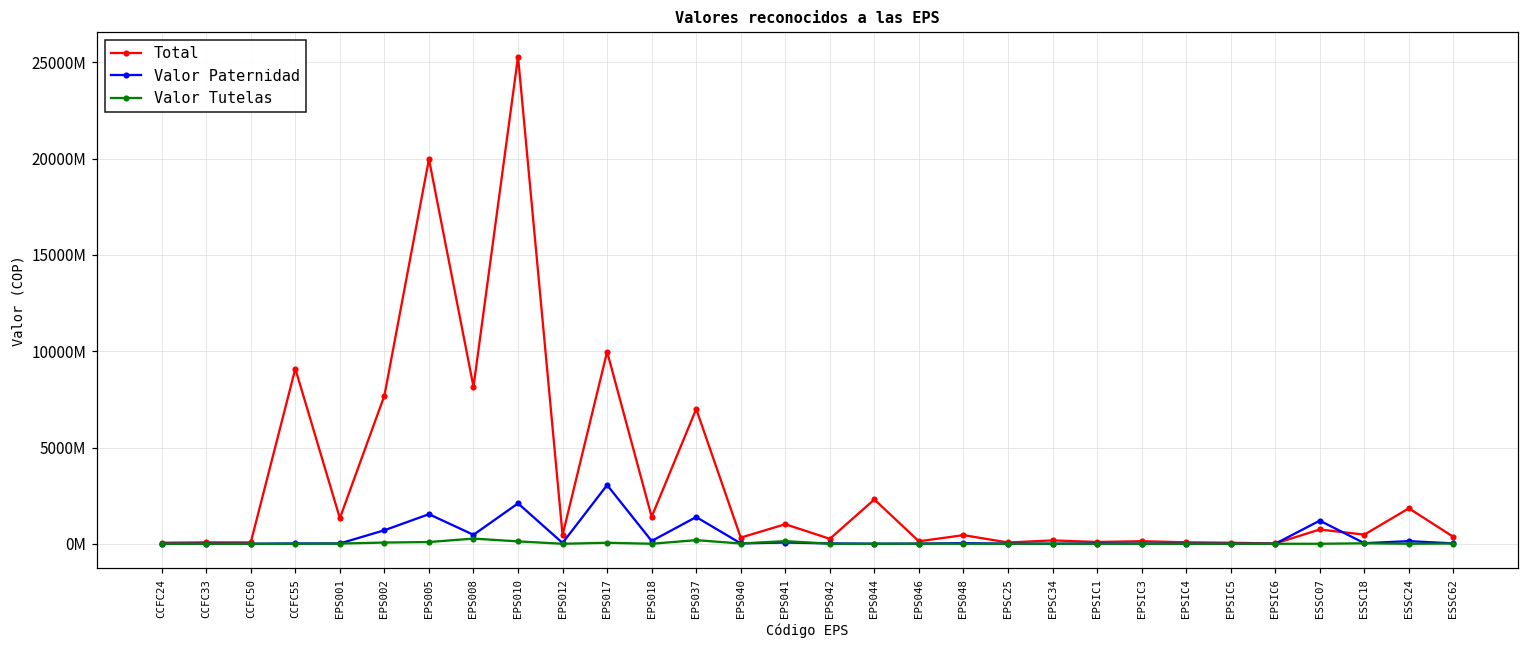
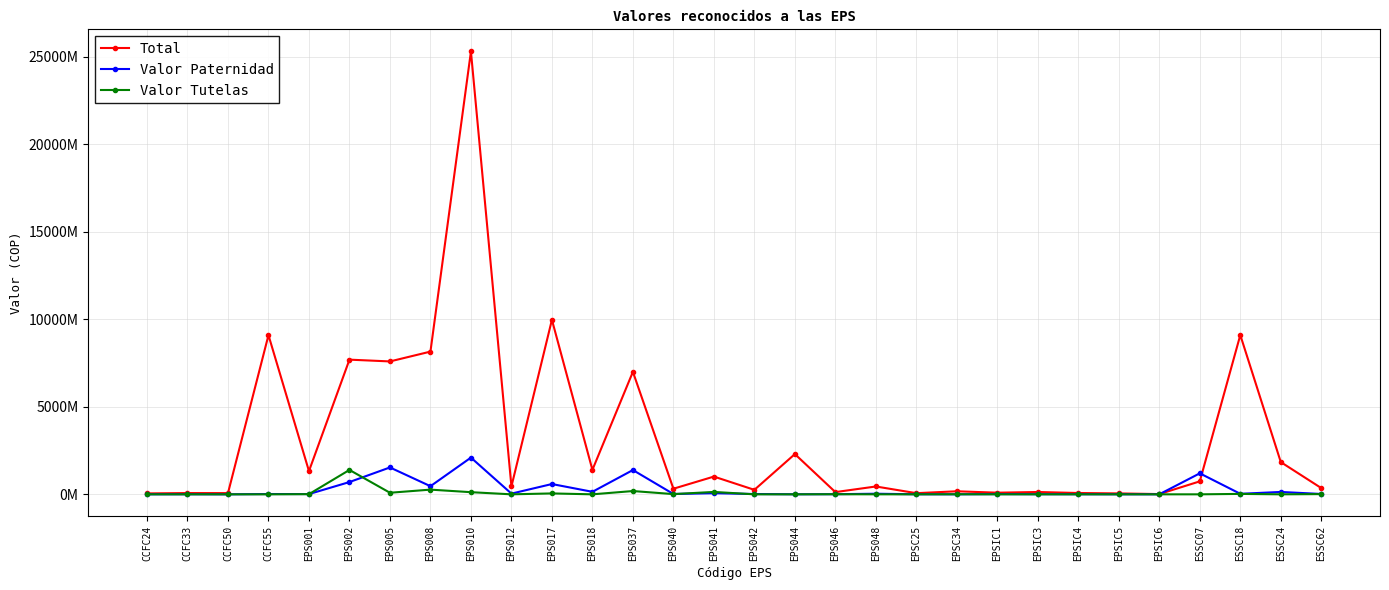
Valor Tutelas, EPS002: 100000000 -> 1400000000
Total, EPS005: 20000000000 -> 7600000000
Valor Paternidad, EPS017: 3100000000 -> 600000000
Total, ESSC18: 500000000 -> 9100000000
